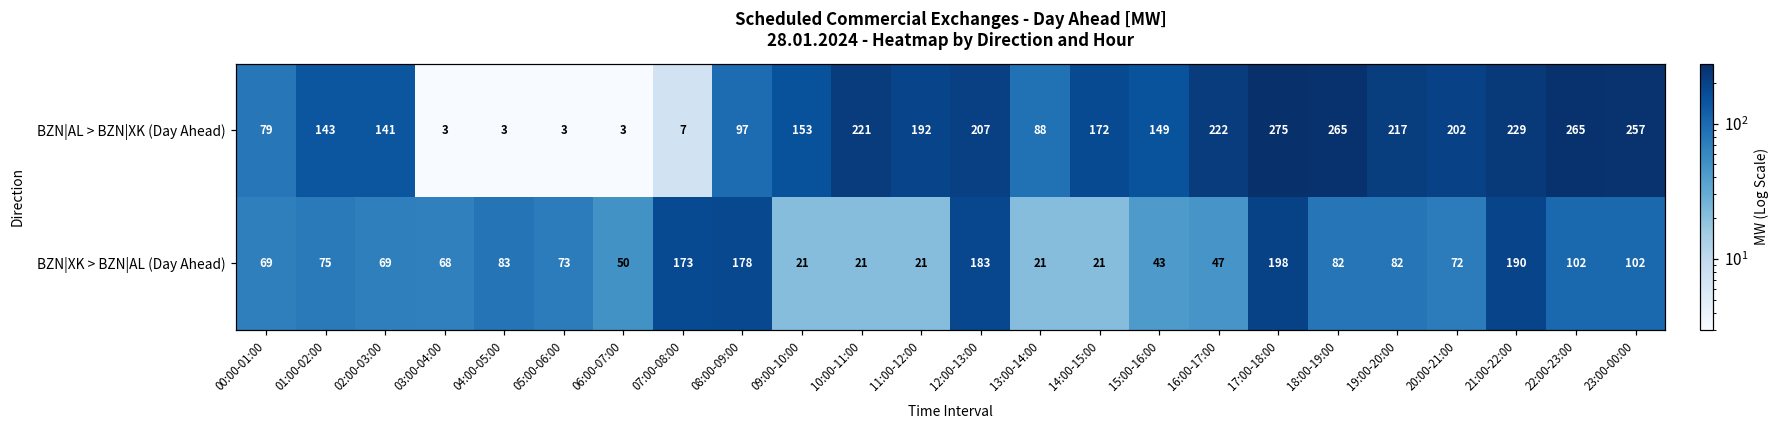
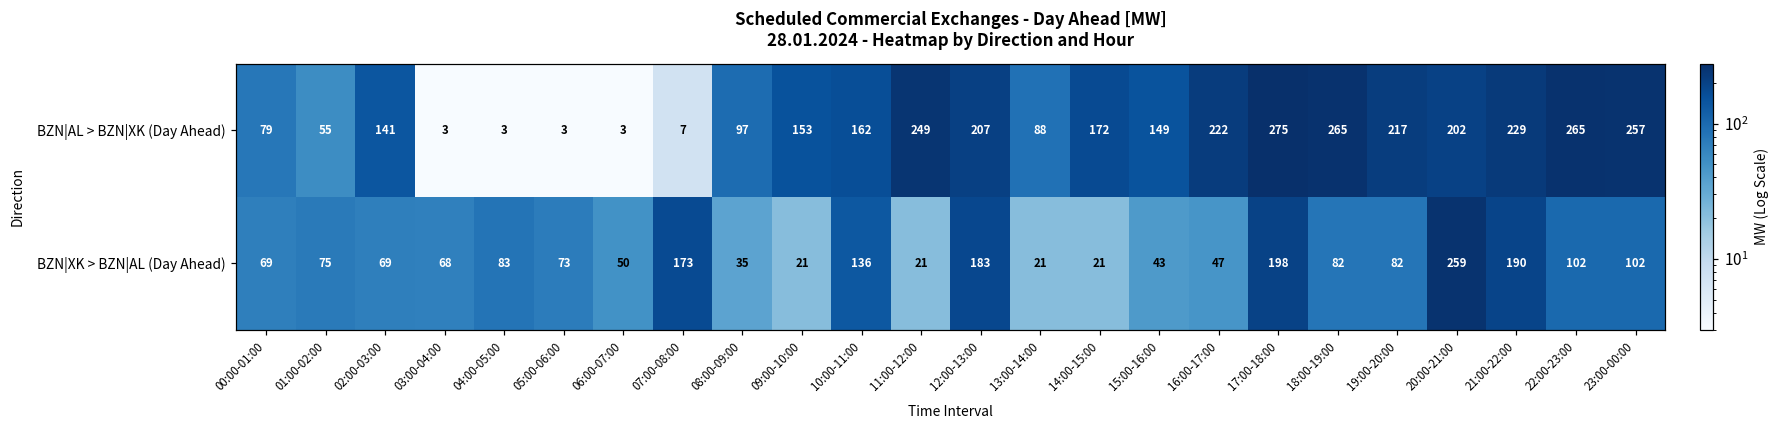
BZN|AL > BZN|XK (Day Ahead), 01:00-02:00: 143 -> 55
BZN|AL > BZN|XK (Day Ahead), 10:00-11:00: 221 -> 162
BZN|AL > BZN|XK (Day Ahead), 11:00-12:00: 192 -> 249
BZN|XK > BZN|AL (Day Ahead), 08:00-09:00: 178 -> 35
BZN|XK > BZN|AL (Day Ahead), 10:00-11:00: 21 -> 136
BZN|XK > BZN|AL (Day Ahead), 20:00-21:00: 72 -> 259
